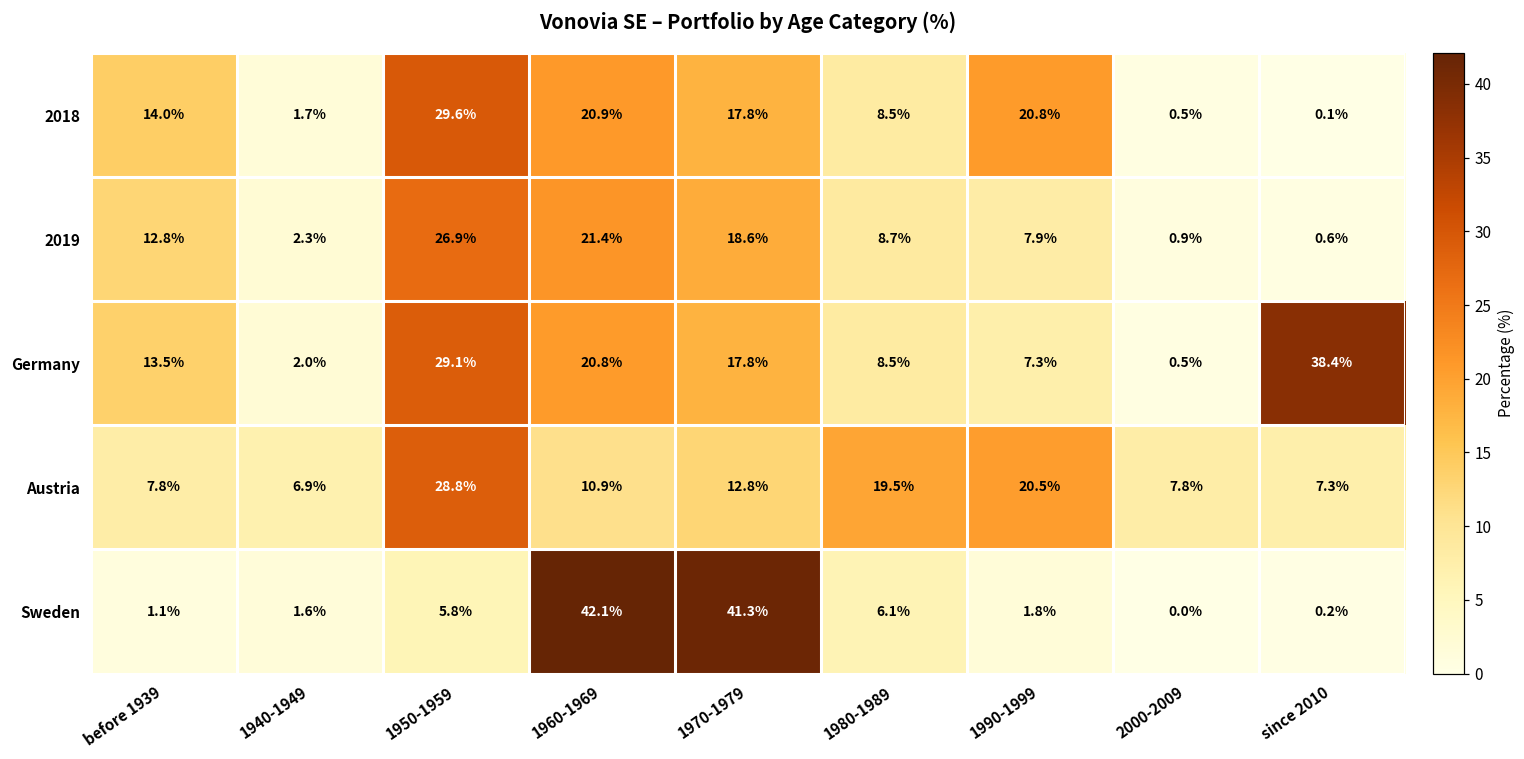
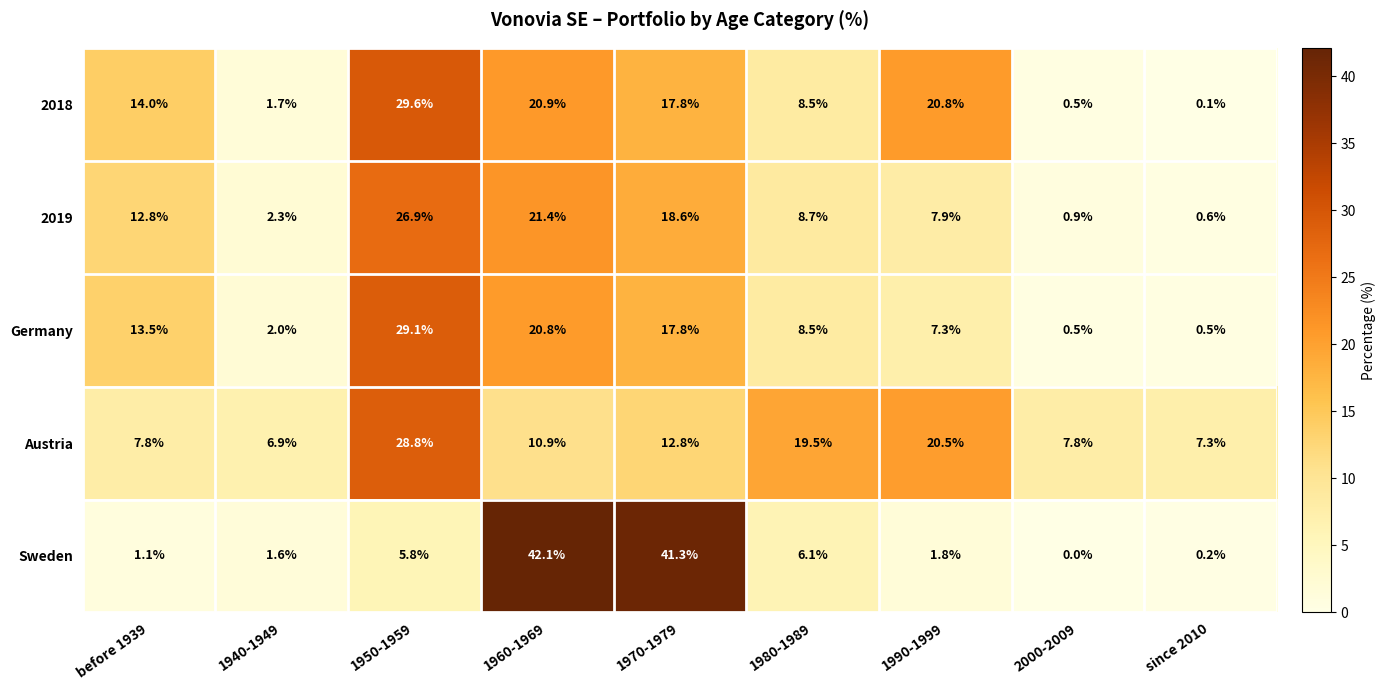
Germany, since 2010: 38.4% -> 0.5%
